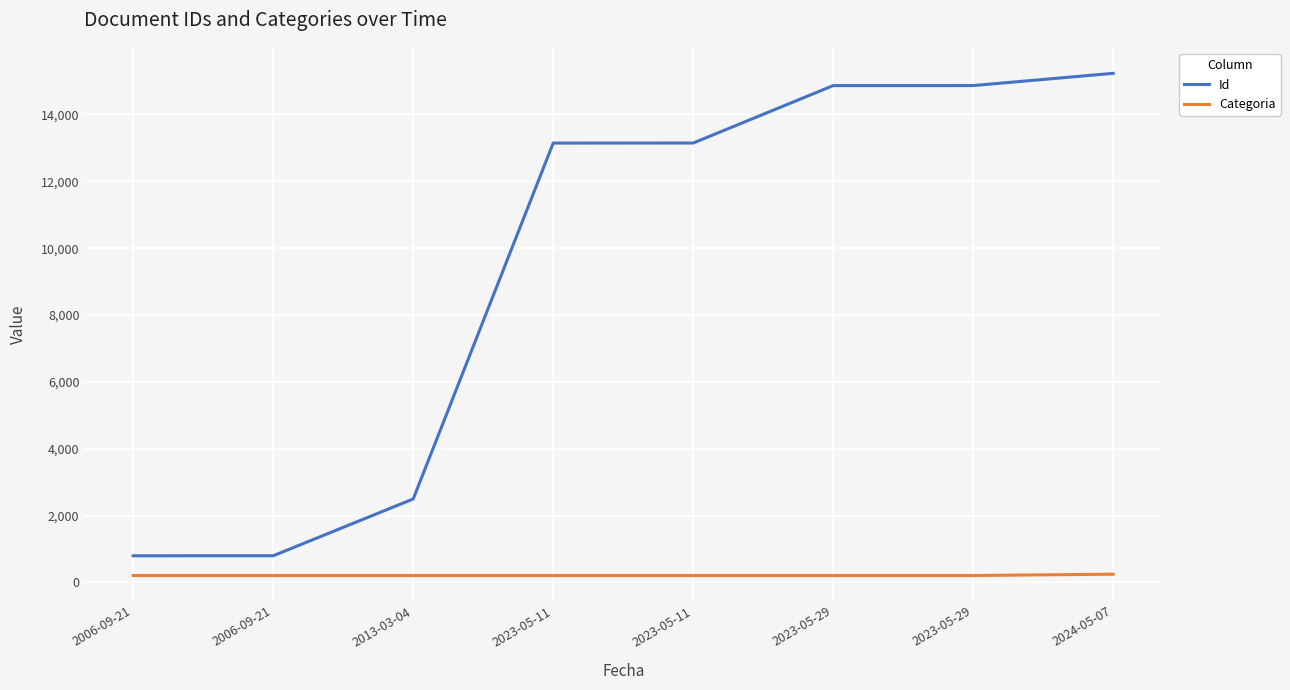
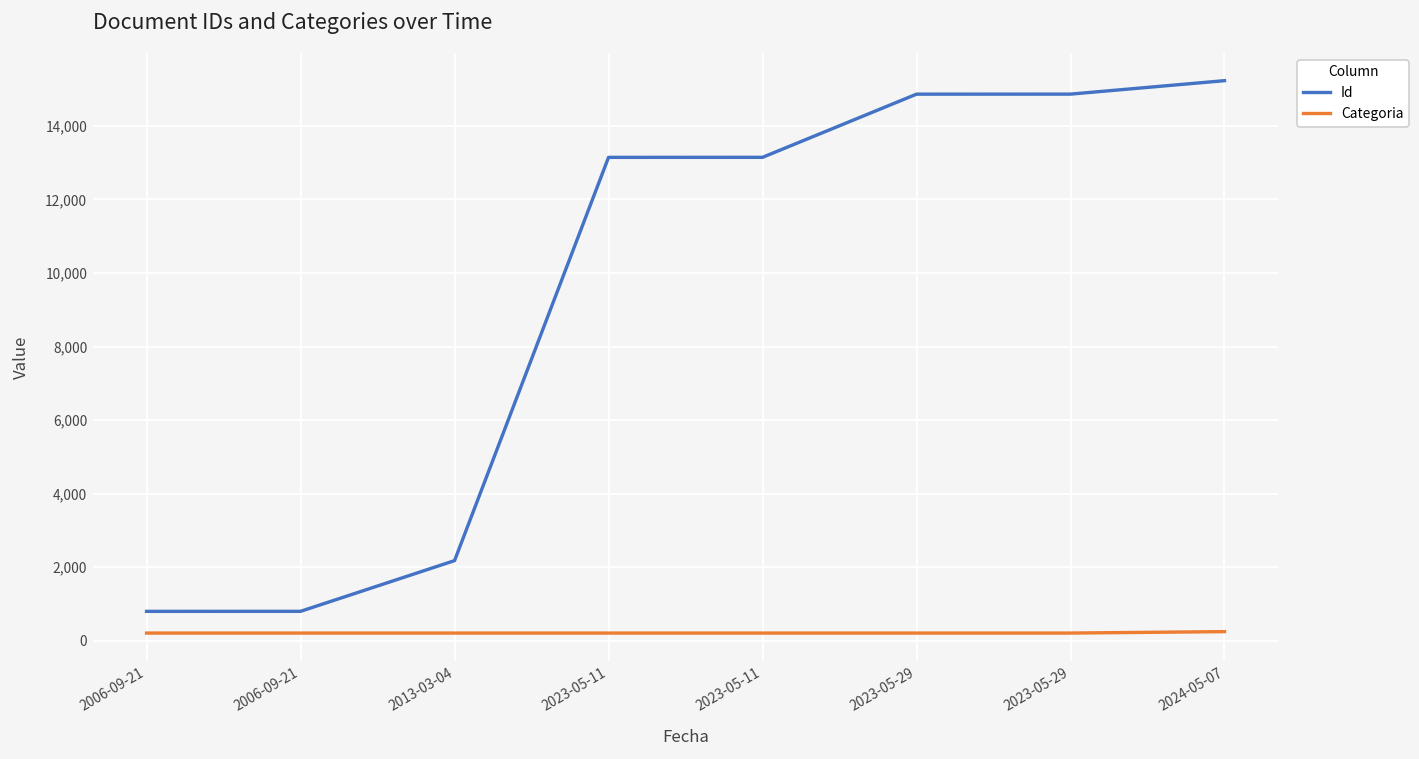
Id, 2013-03-04: 2,500 -> 2,200
